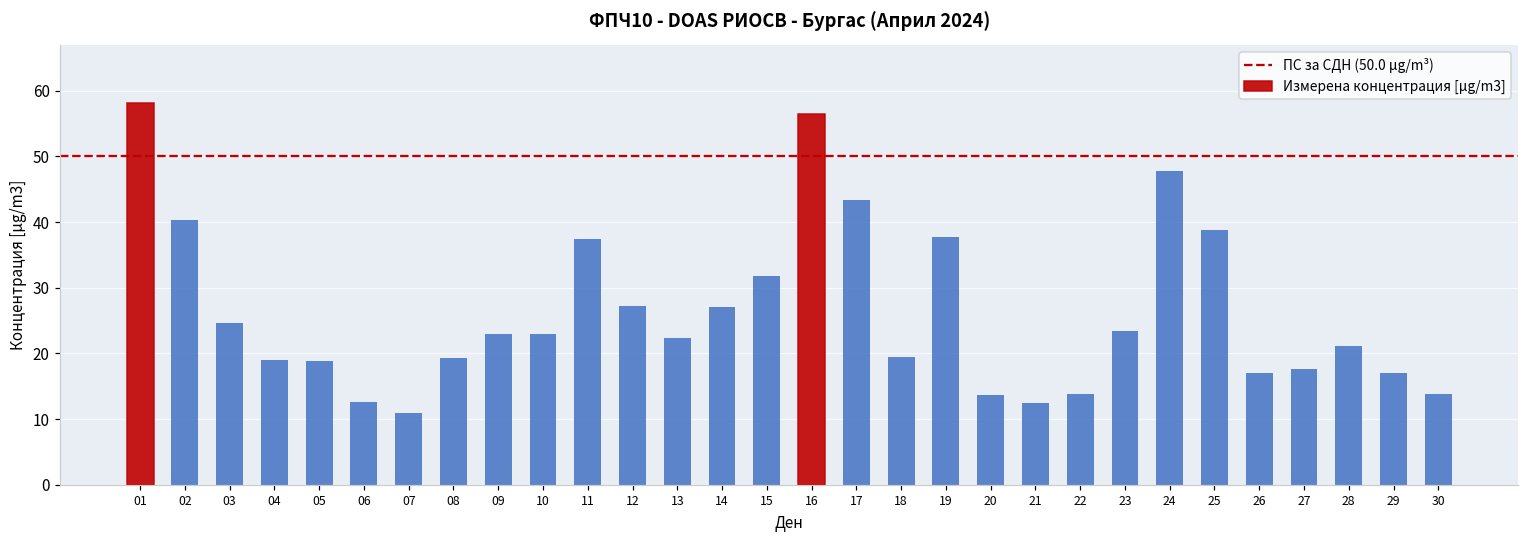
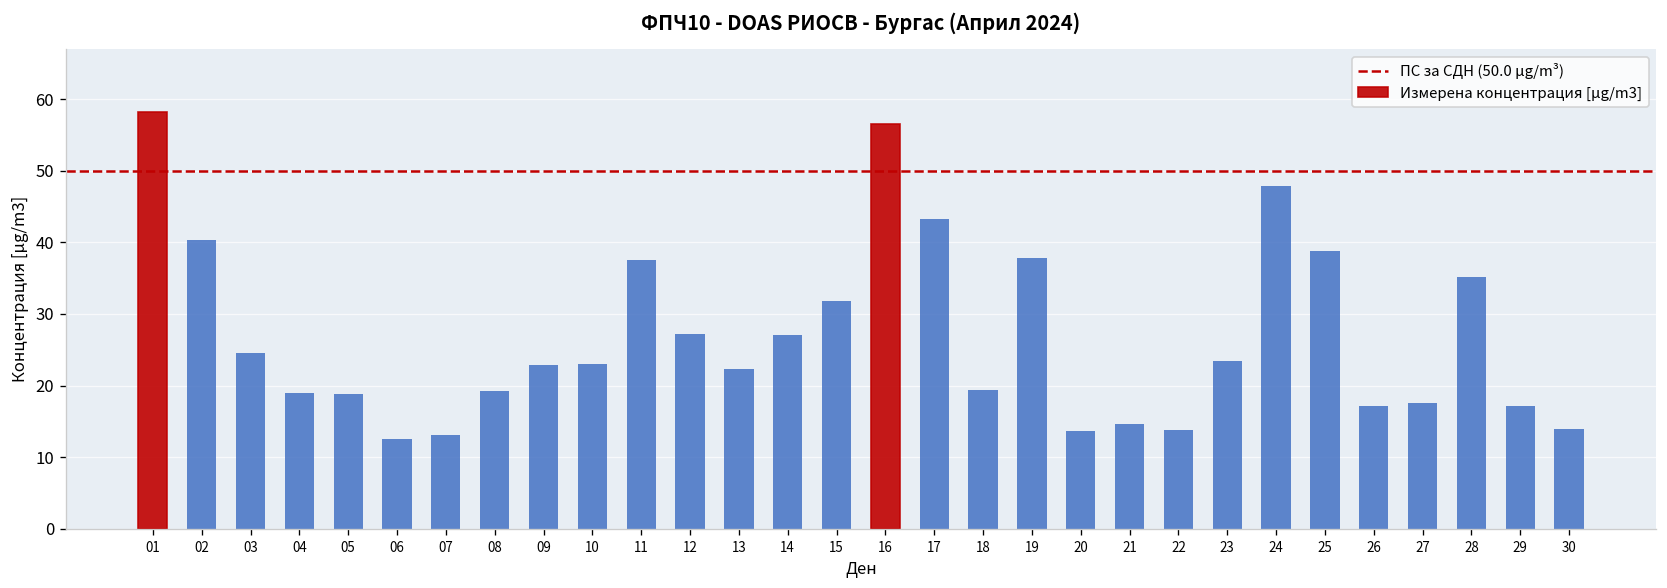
07: 11 -> 13
21: 12 -> 15
28: 21 -> 35
